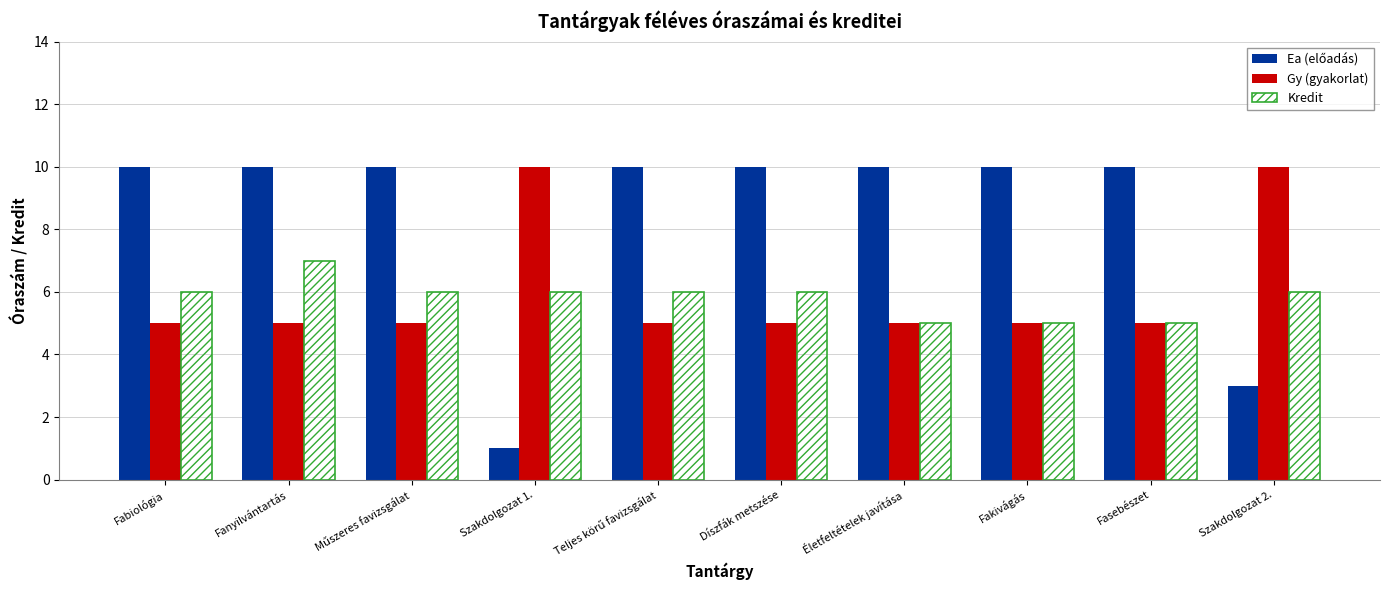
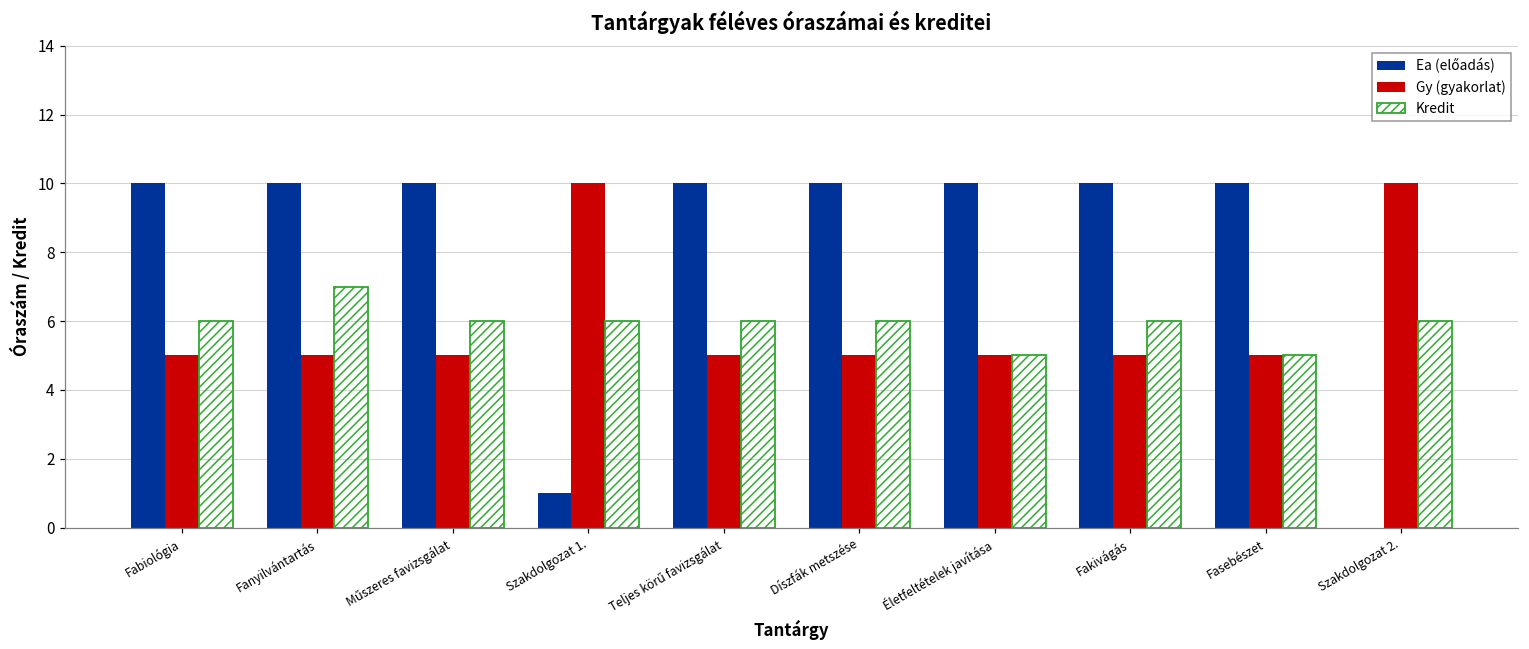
Kredit, Fakivágás: 5 -> 6
Ea (előadás), Szakdolgozat 2.: 3 -> 0
